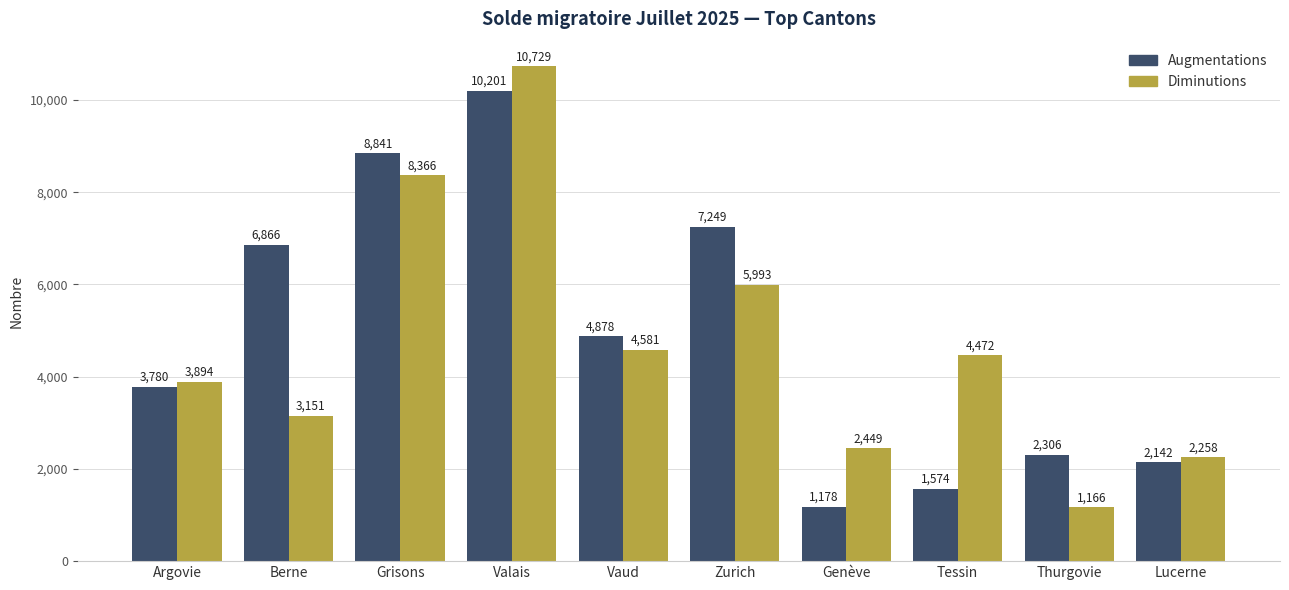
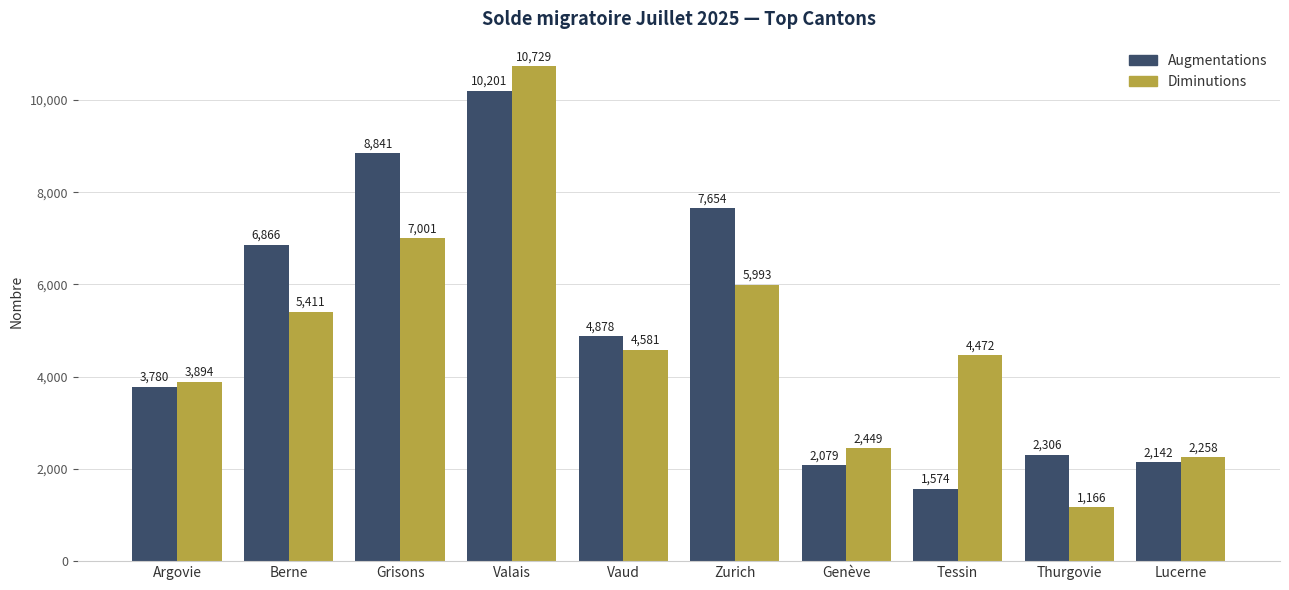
Diminutions, Berne: 3,151 -> 5,411
Diminutions, Grisons: 8,366 -> 7,001
Augmentations, Zurich: 7,249 -> 7,654
Augmentations, Genève: 1,178 -> 2,079
